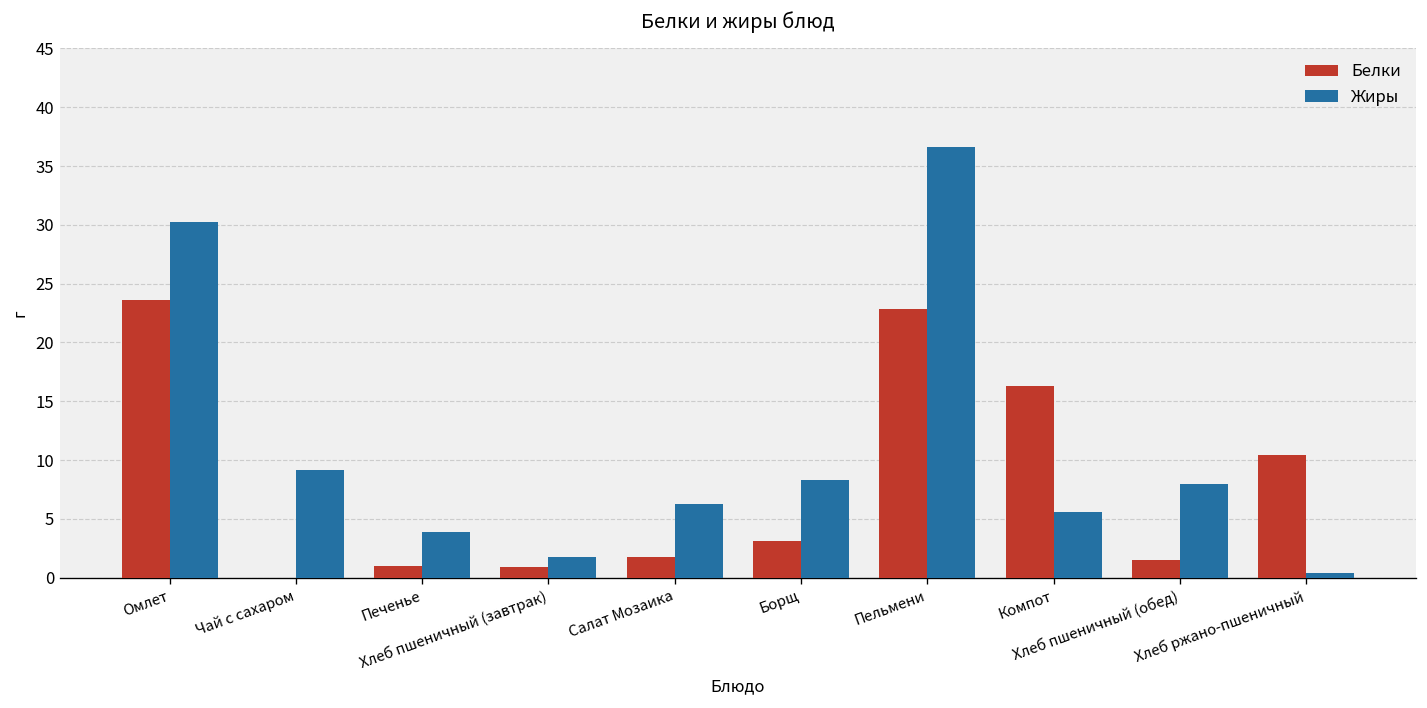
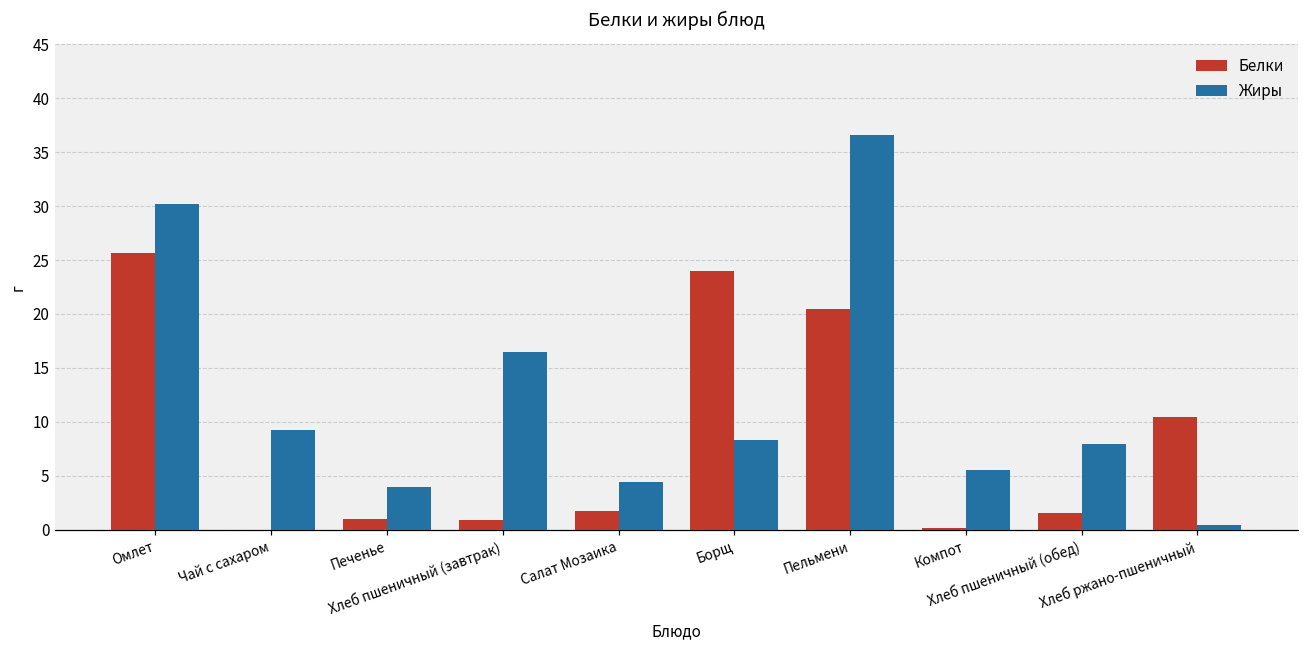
Белки, Омлет: 24 -> 26
Жиры, Хлеб пшеничный (завтрак): 2 -> 16
Жиры, Салат Мозаика: 6 -> 4
Белки, Борщ: 3 -> 24
Белки, Пельмени: 23 -> 20
Белки, Компот: 16 -> 0
